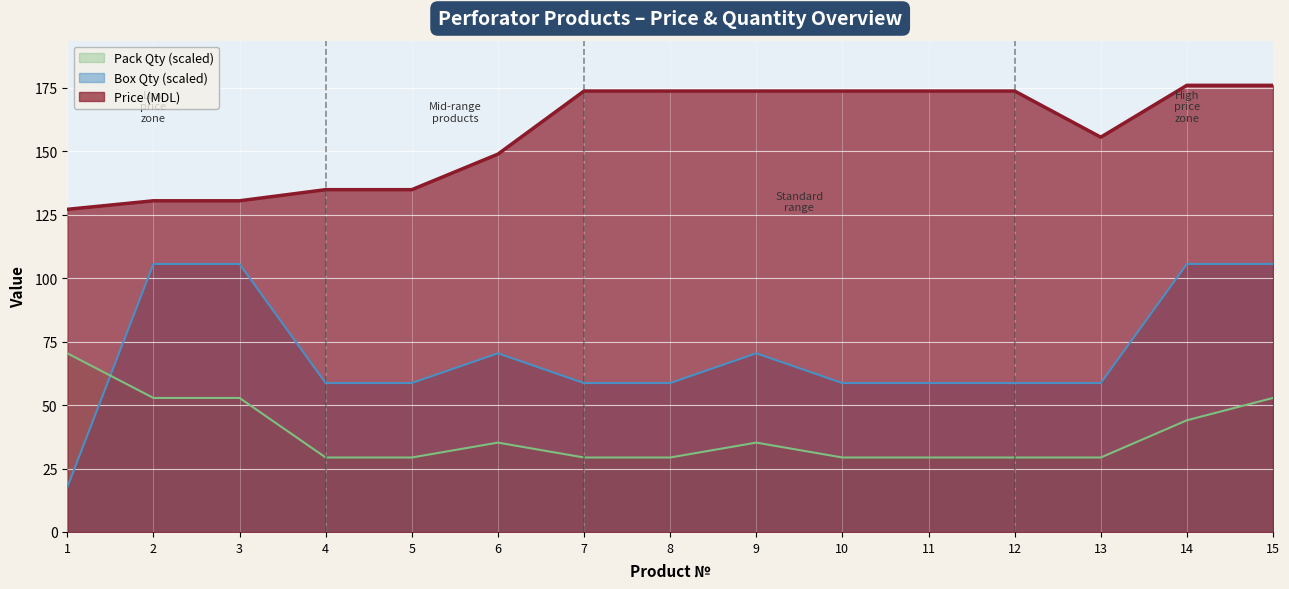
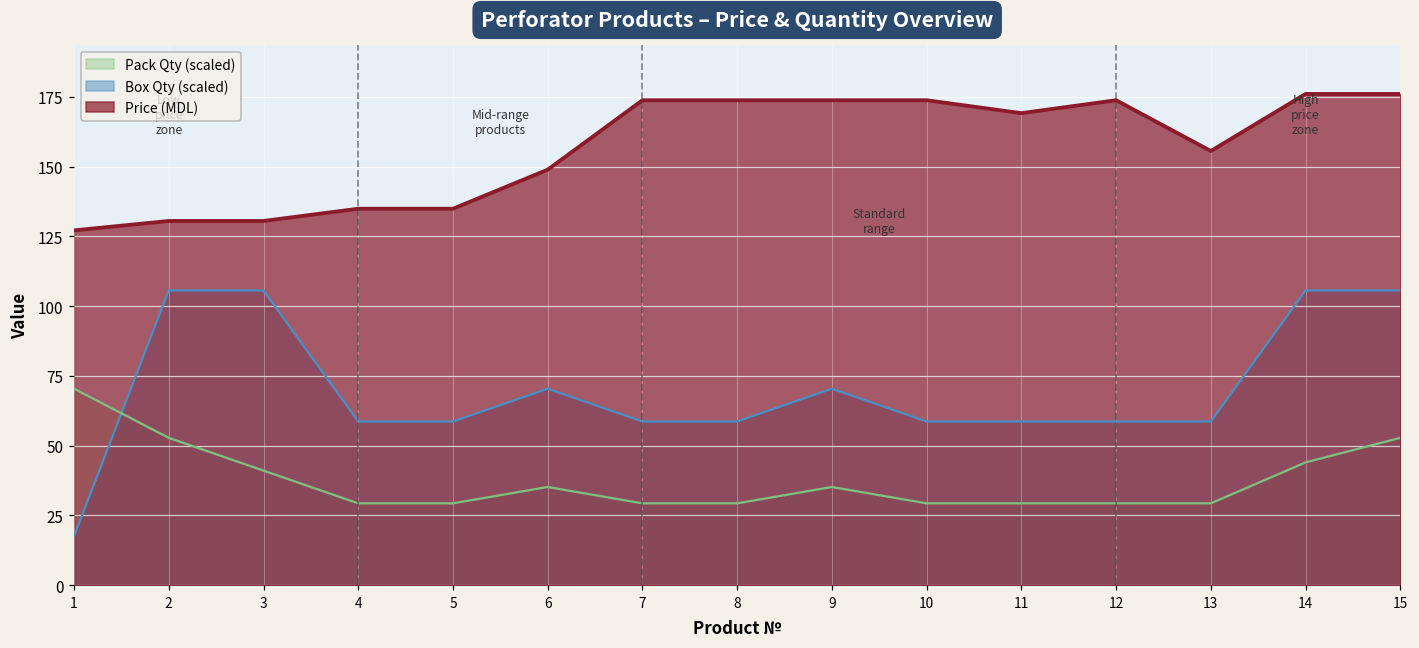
Pack Qty (scaled), 3: 53 -> 41
Price (MDL), 11: 174 -> 169
